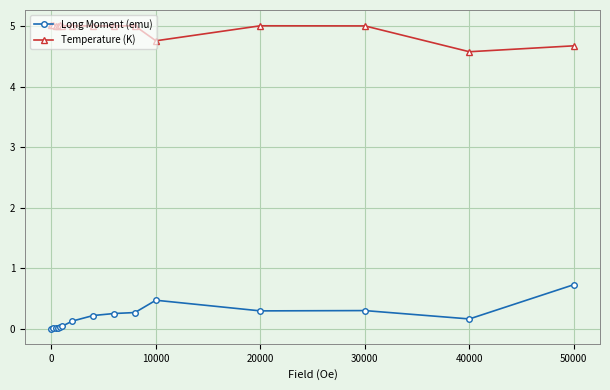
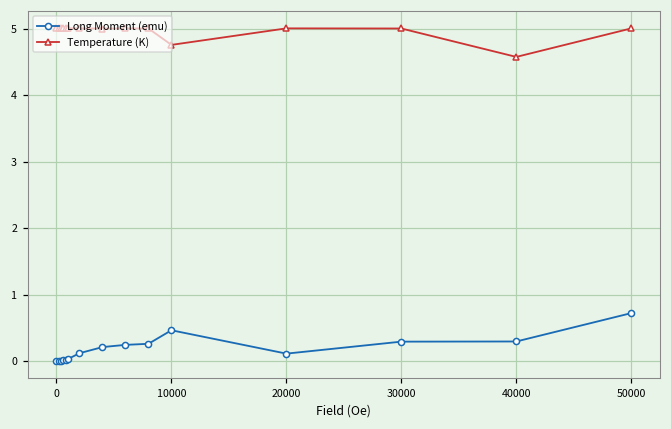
Long Moment (emu), 20000: 0.3 -> 0.1
Long Moment (emu), 40000: 0.2 -> 0.3
Temperature (K), 50000: 4.7 -> 5.0
